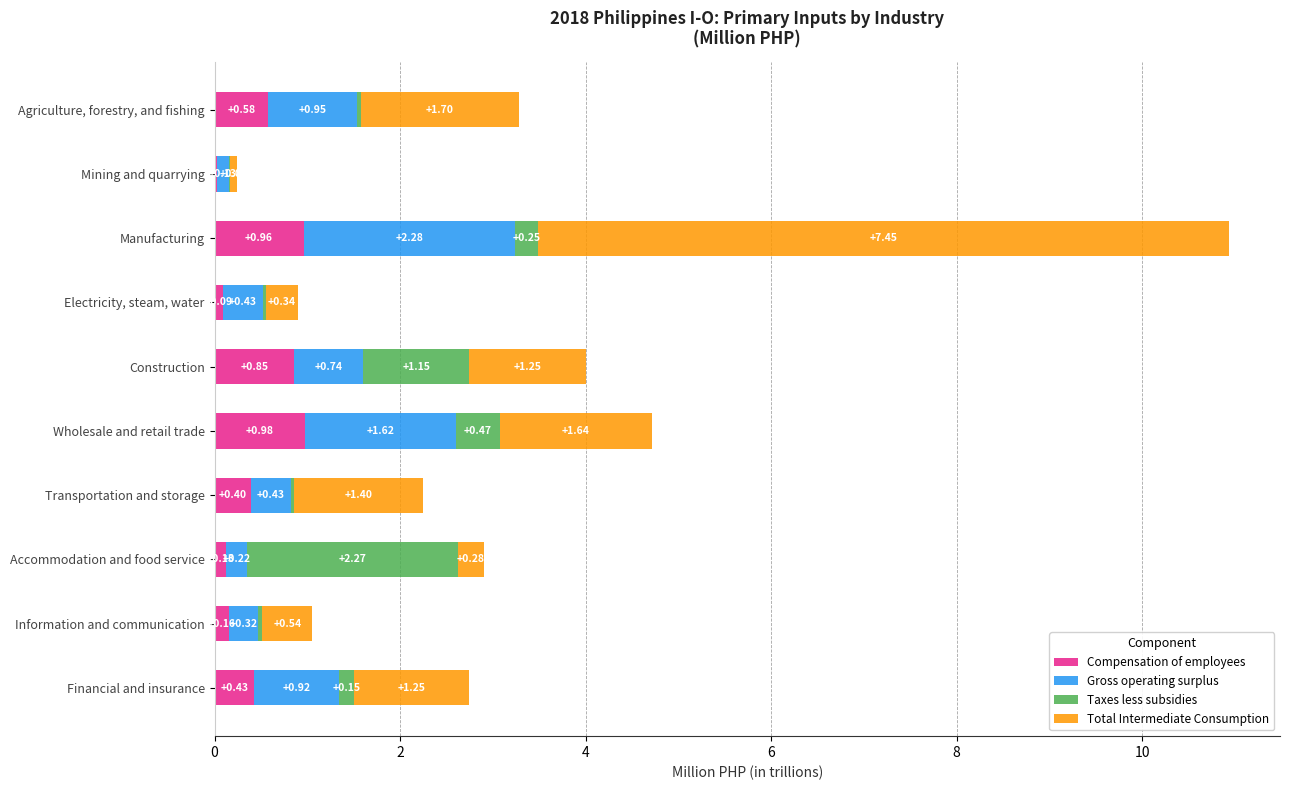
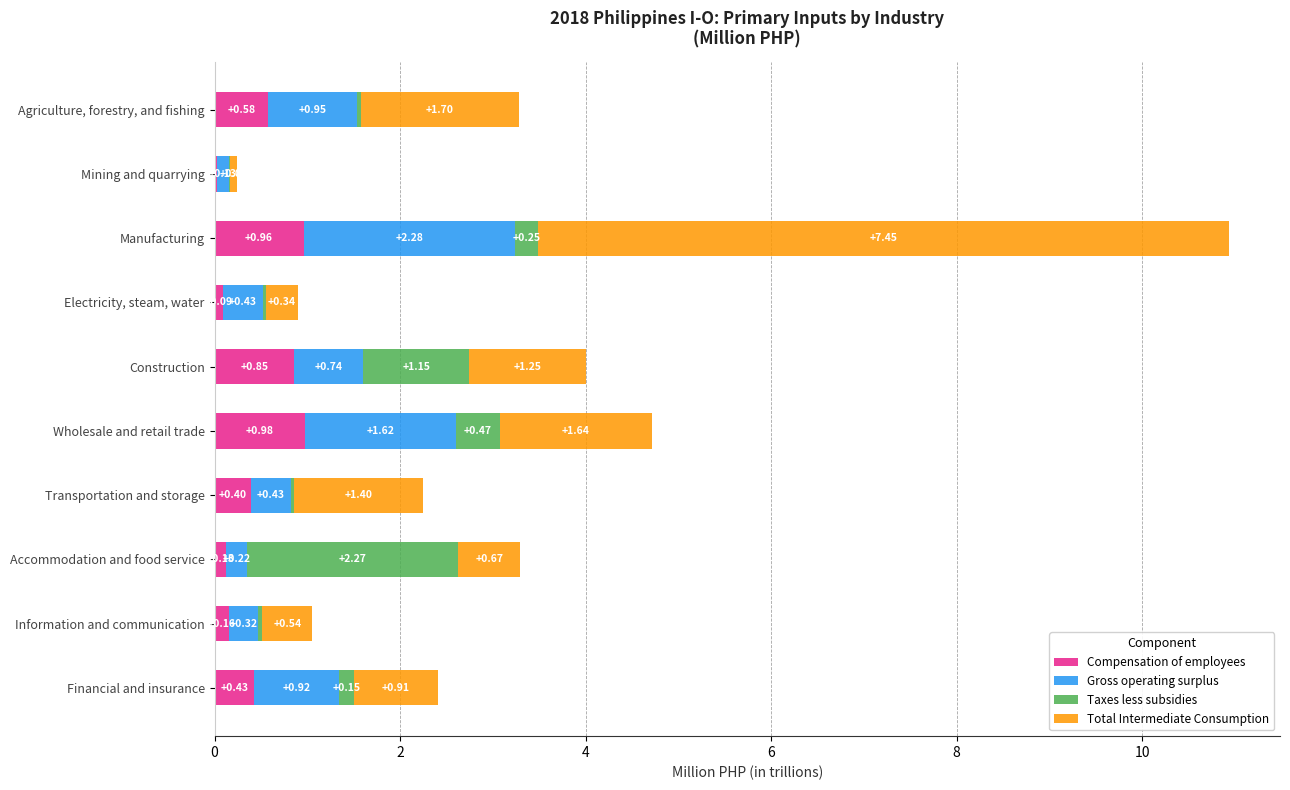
Total Intermediate Consumption, Accommodation and food service: +0.28 -> +0.67
Total Intermediate Consumption, Financial and insurance: +1.25 -> +0.91
